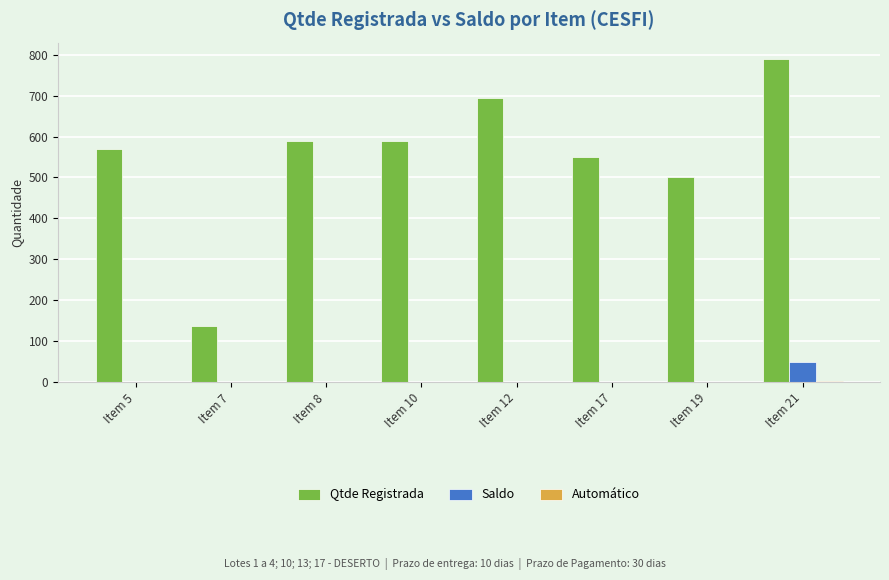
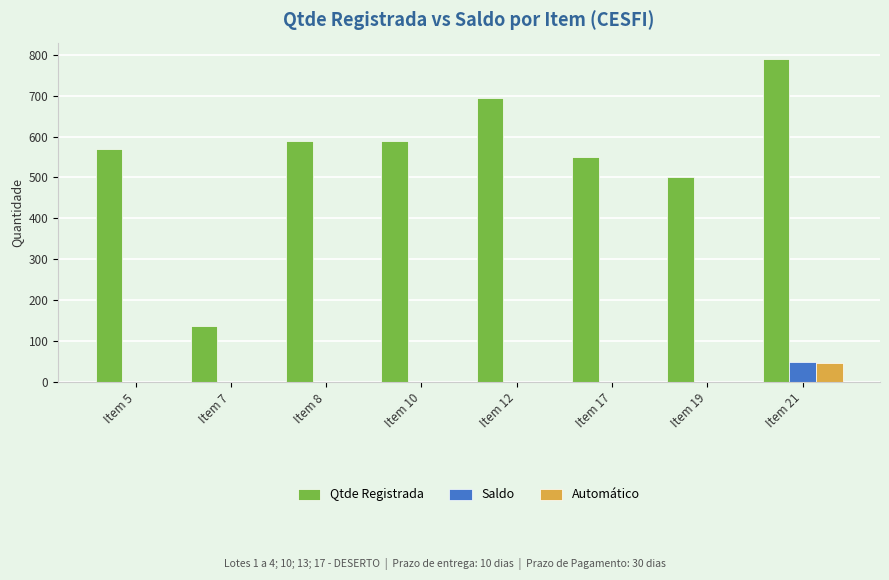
Automático, Item 21: 0 -> 50
